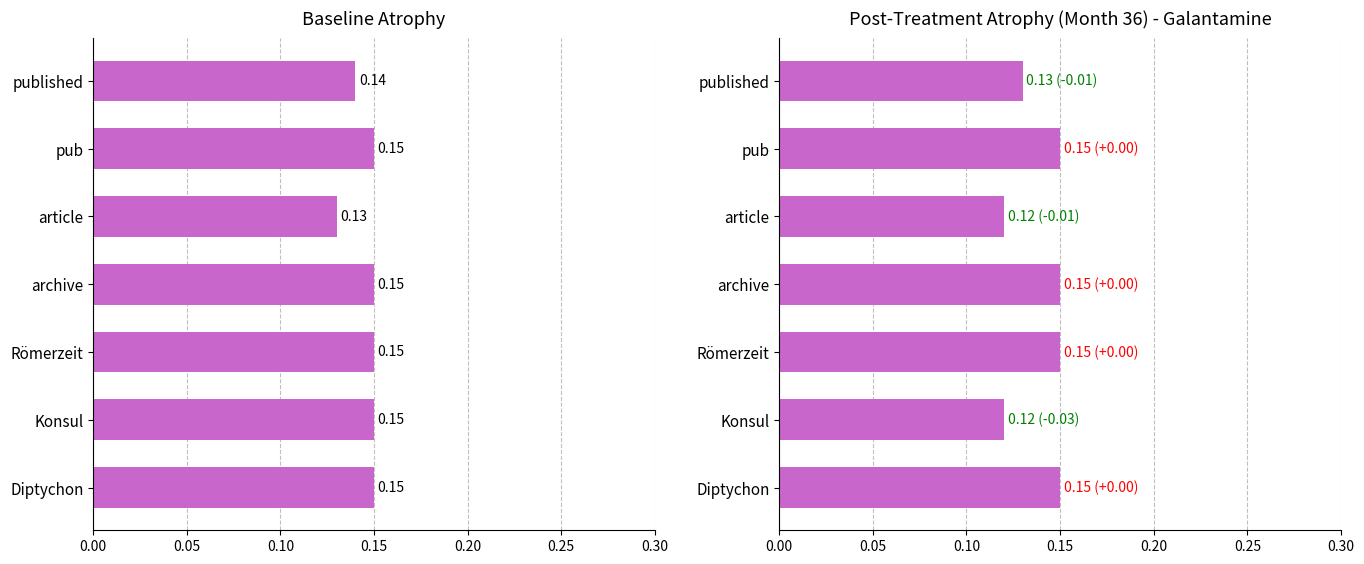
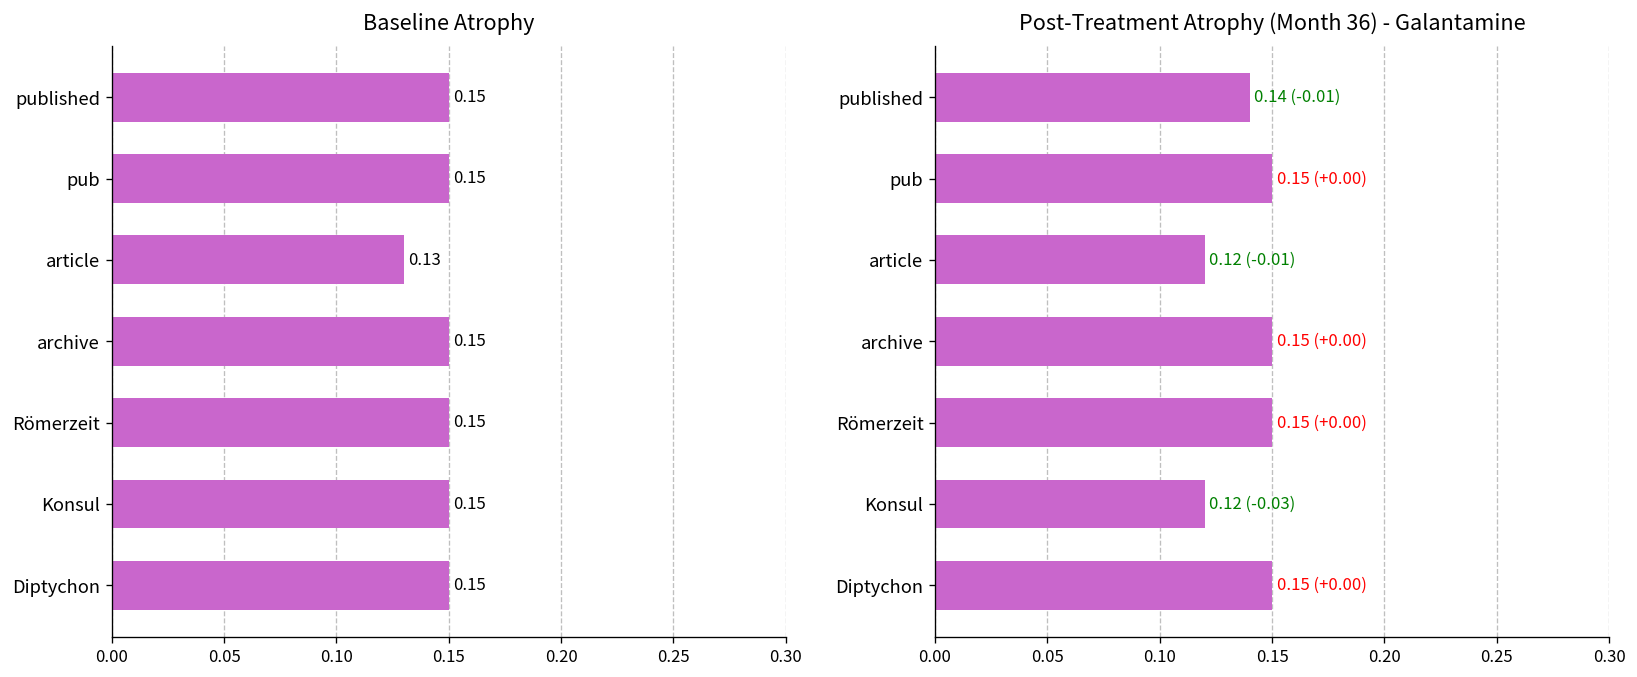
Baseline Atrophy, published: 0.14 -> 0.15
Post-Treatment Atrophy (Month 36) - Galantamine, published: 0.13 -> 0.14
